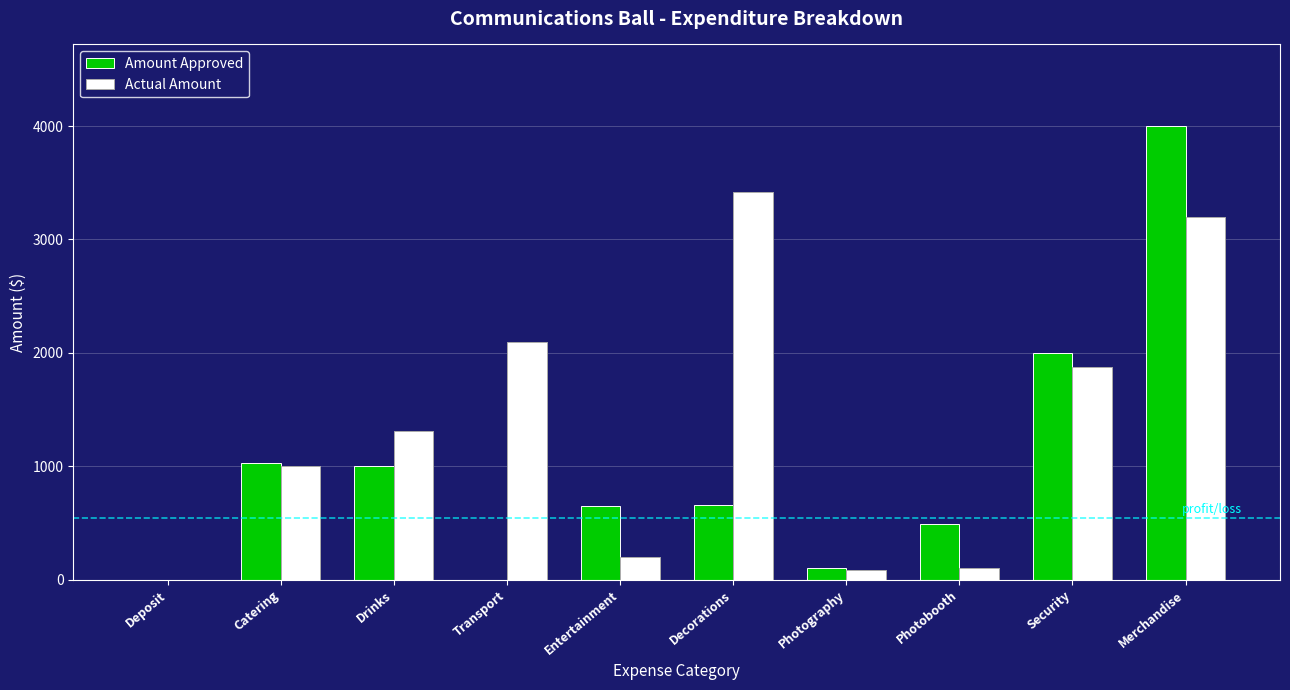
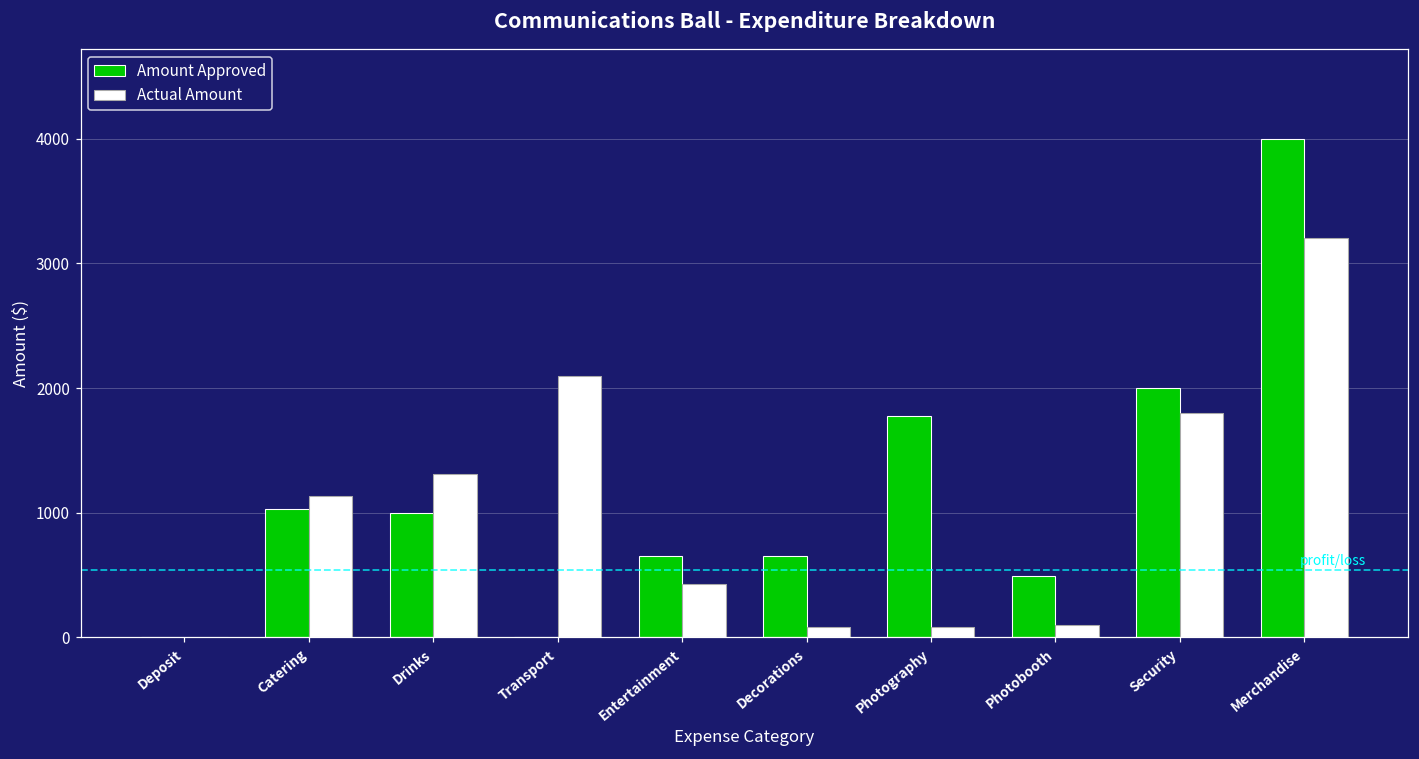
Actual Amount, Catering: 1000 -> 1140
Actual Amount, Entertainment: 200 -> 430
Actual Amount, Decorations: 3420 -> 80
Amount Approved, Photography: 100 -> 1770
Actual Amount, Security: 1880 -> 1800
